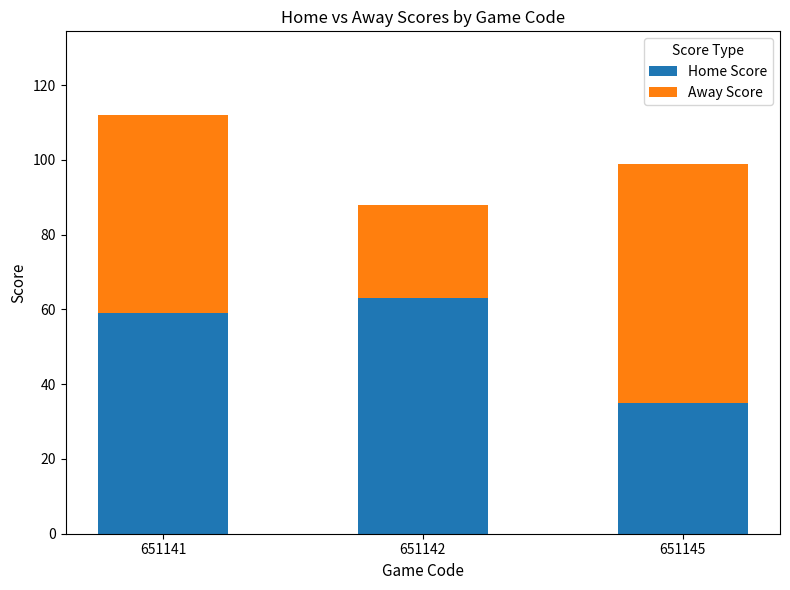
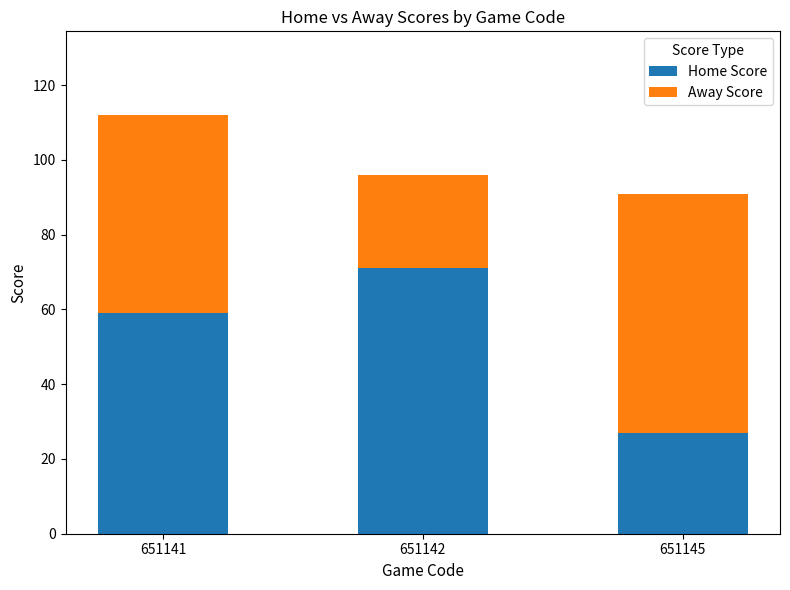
Home Score, 651142: 63 -> 71
Home Score, 651145: 35 -> 27
